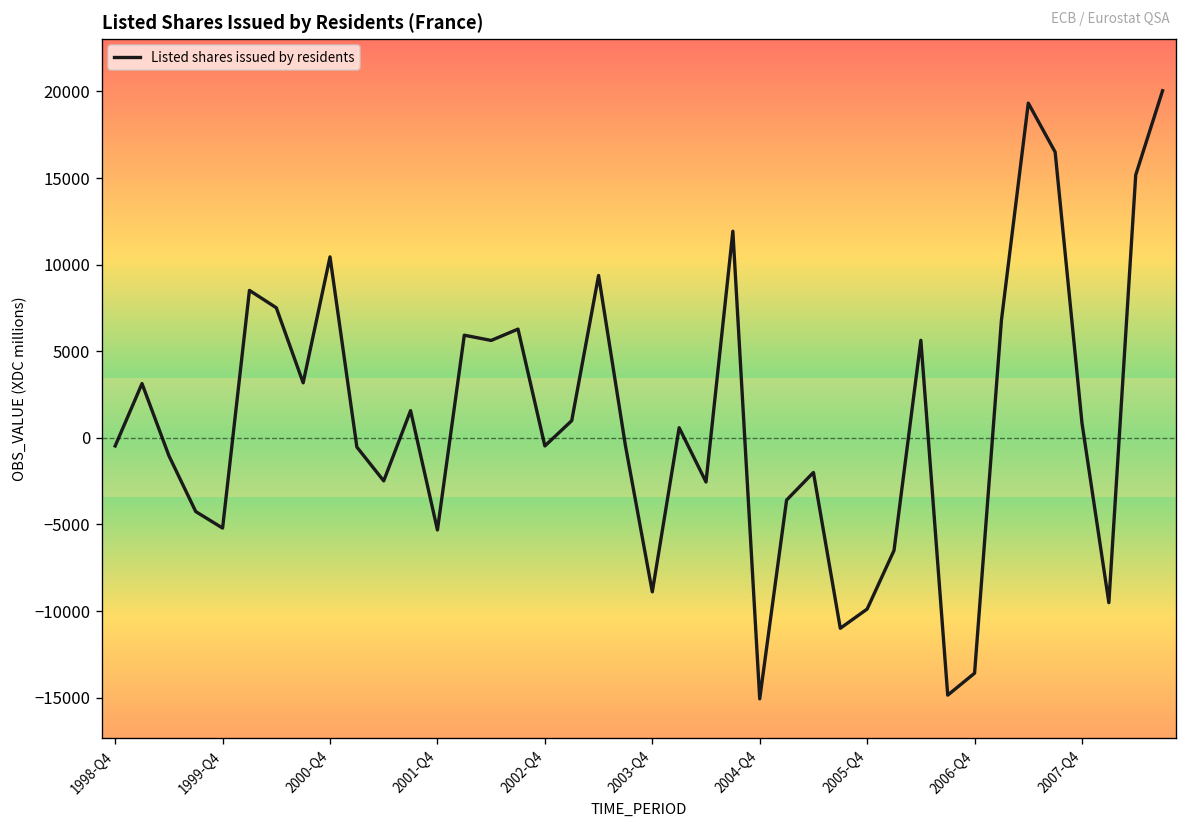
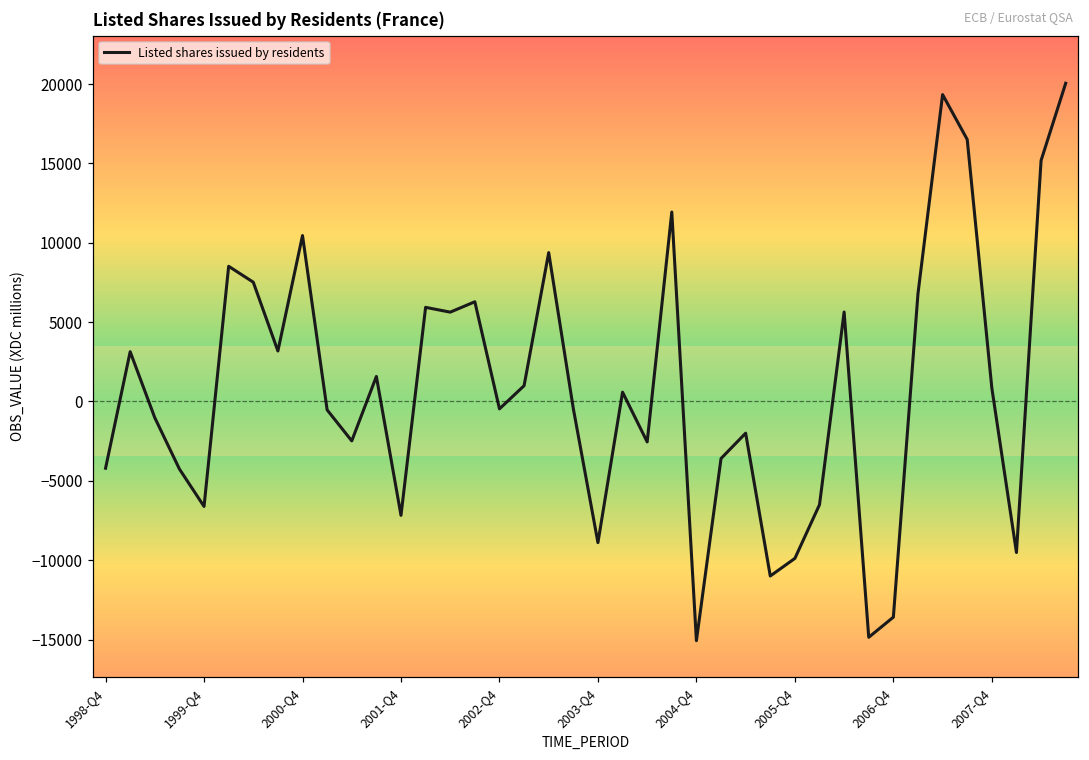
1998-Q4: -500 -> -4200
1999-Q4: -5200 -> -6600
2001-Q4: -5300 -> -7200
